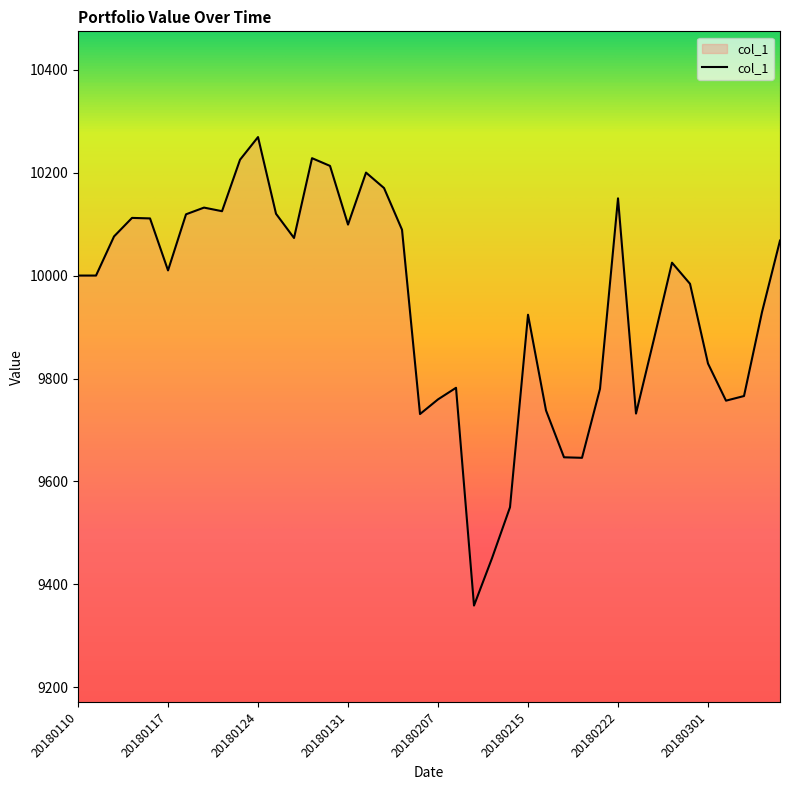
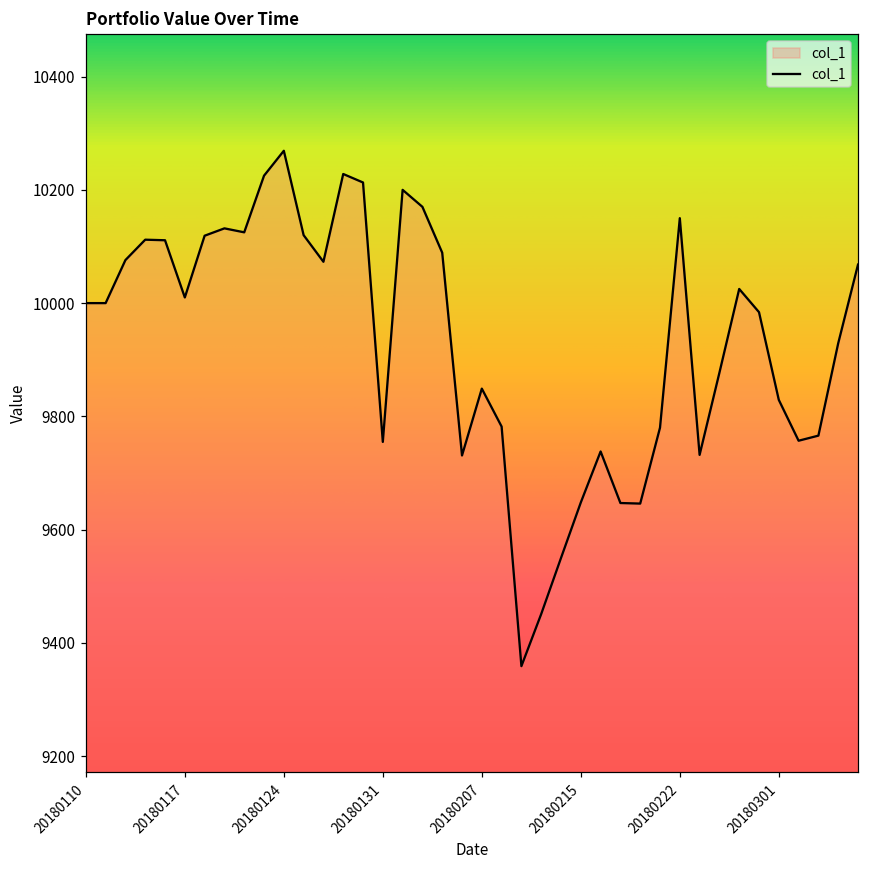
20180131: 10100 -> 9750
20180207: 9760 -> 9850
20180215: 9920 -> 9650
